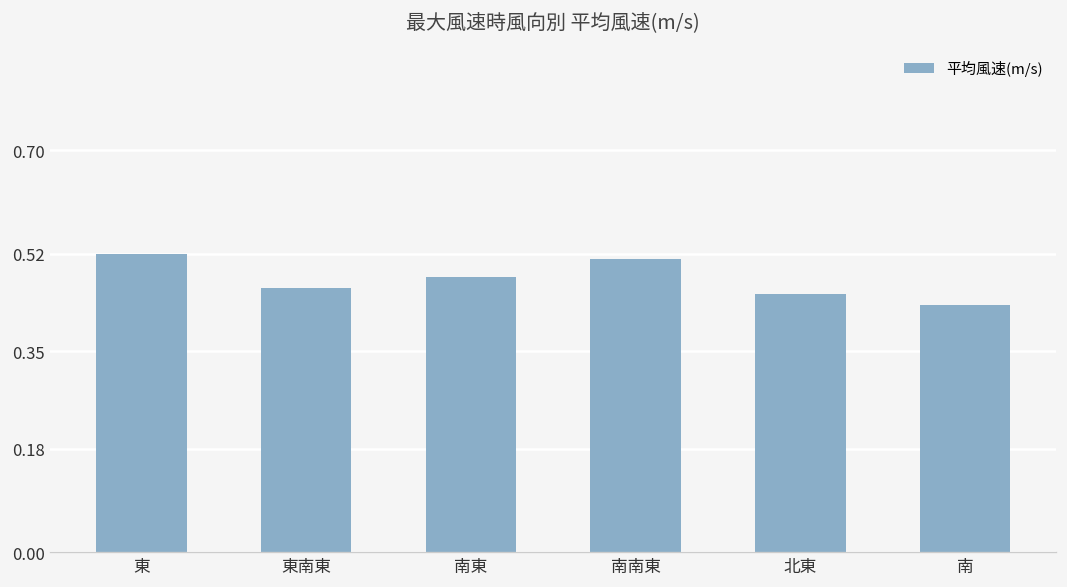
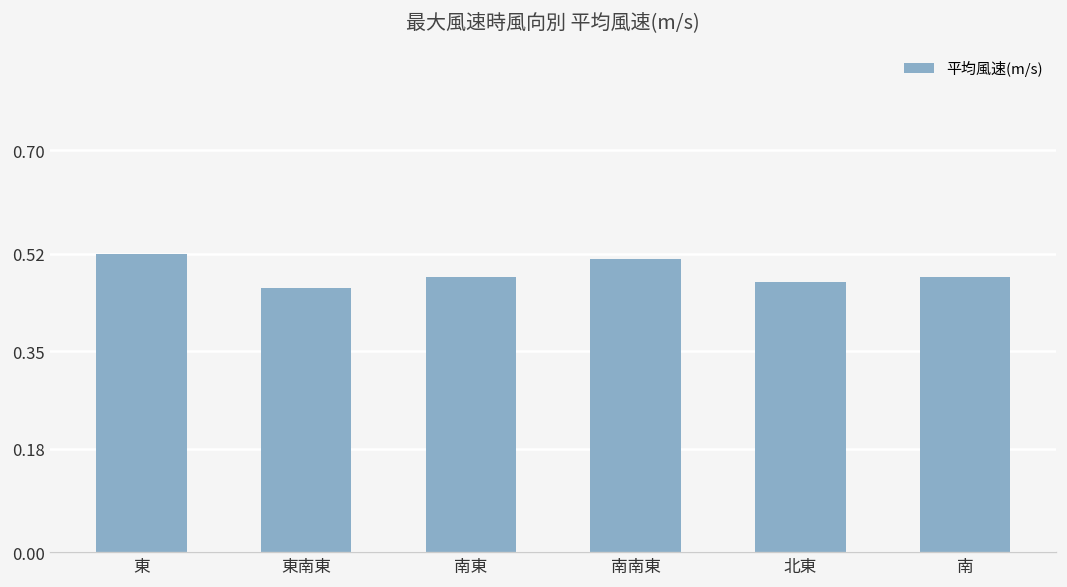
北東: 0.45 -> 0.47
南: 0.43 -> 0.48
